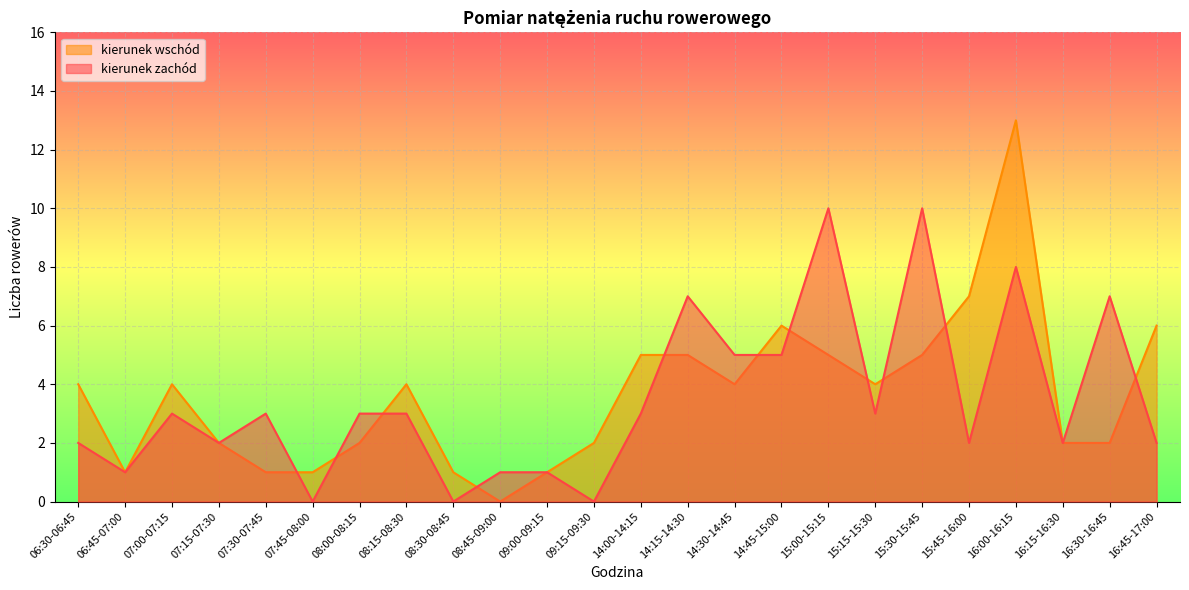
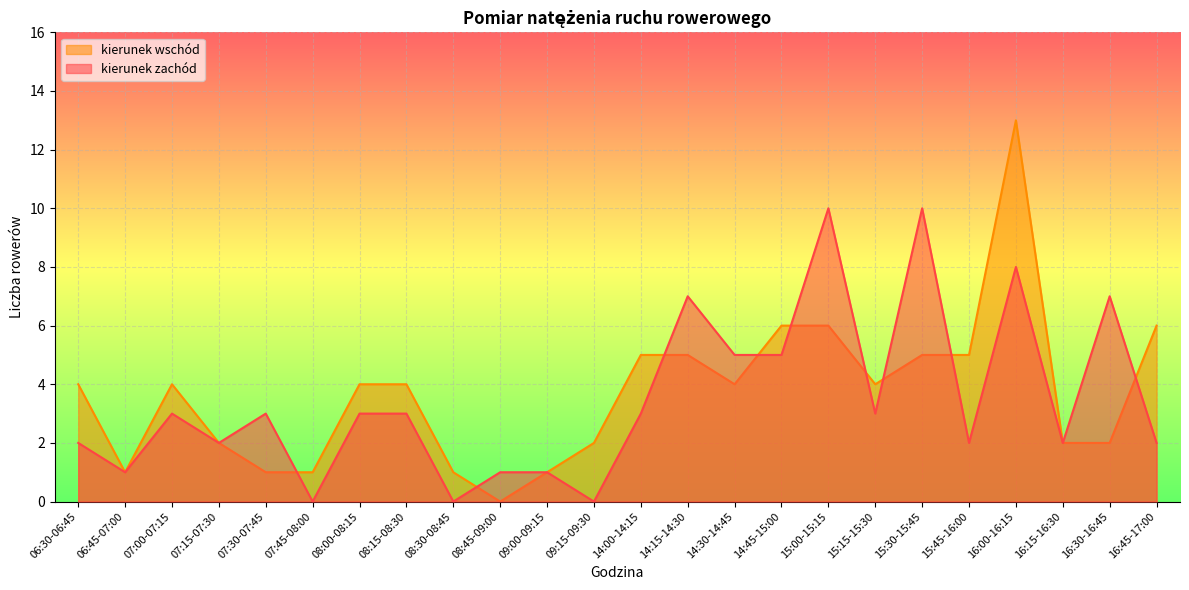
kierunek wschód, 08:00-08:15: 2 -> 4
kierunek wschód, 15:00-15:15: 5 -> 6
kierunek wschód, 15:45-16:00: 7 -> 5
